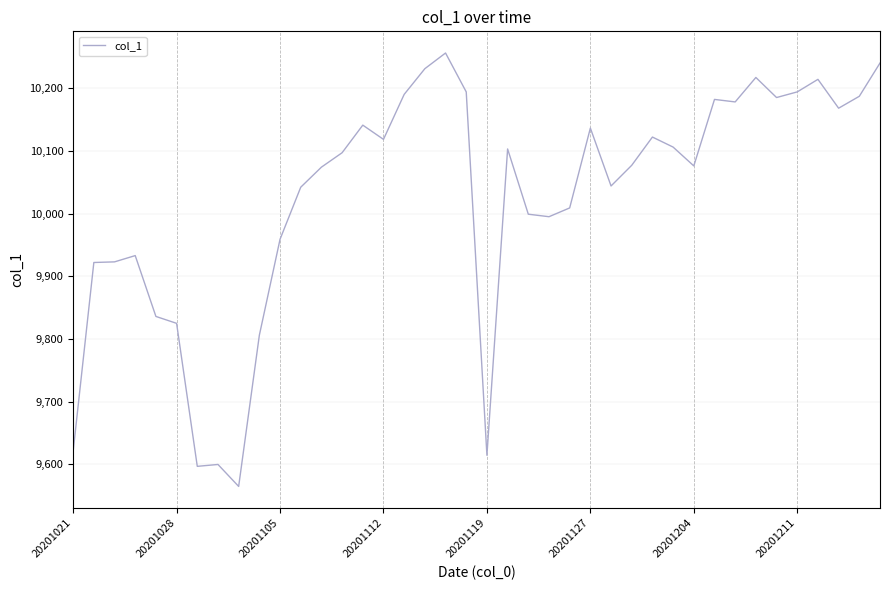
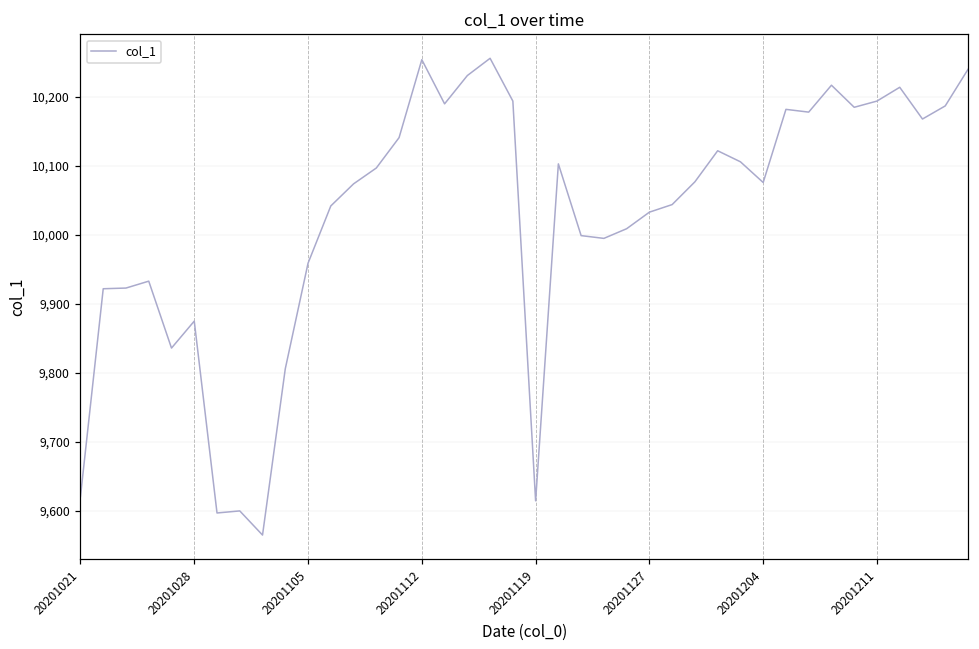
20201028: 9,830 -> 9,880
20201112: 10,120 -> 10,250
20201127: 10,140 -> 10,030
